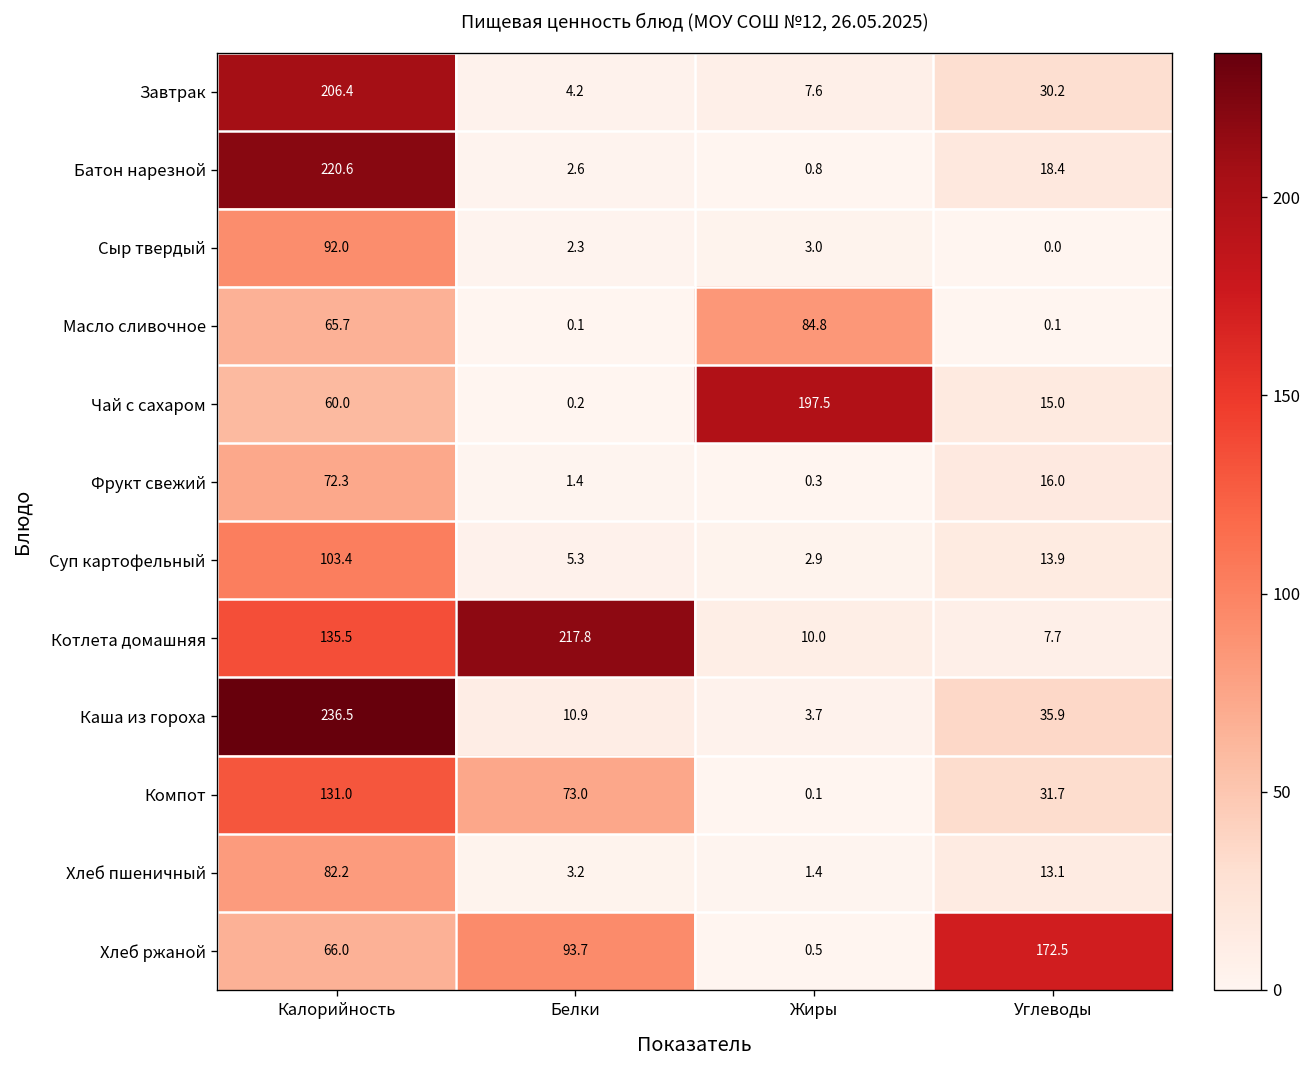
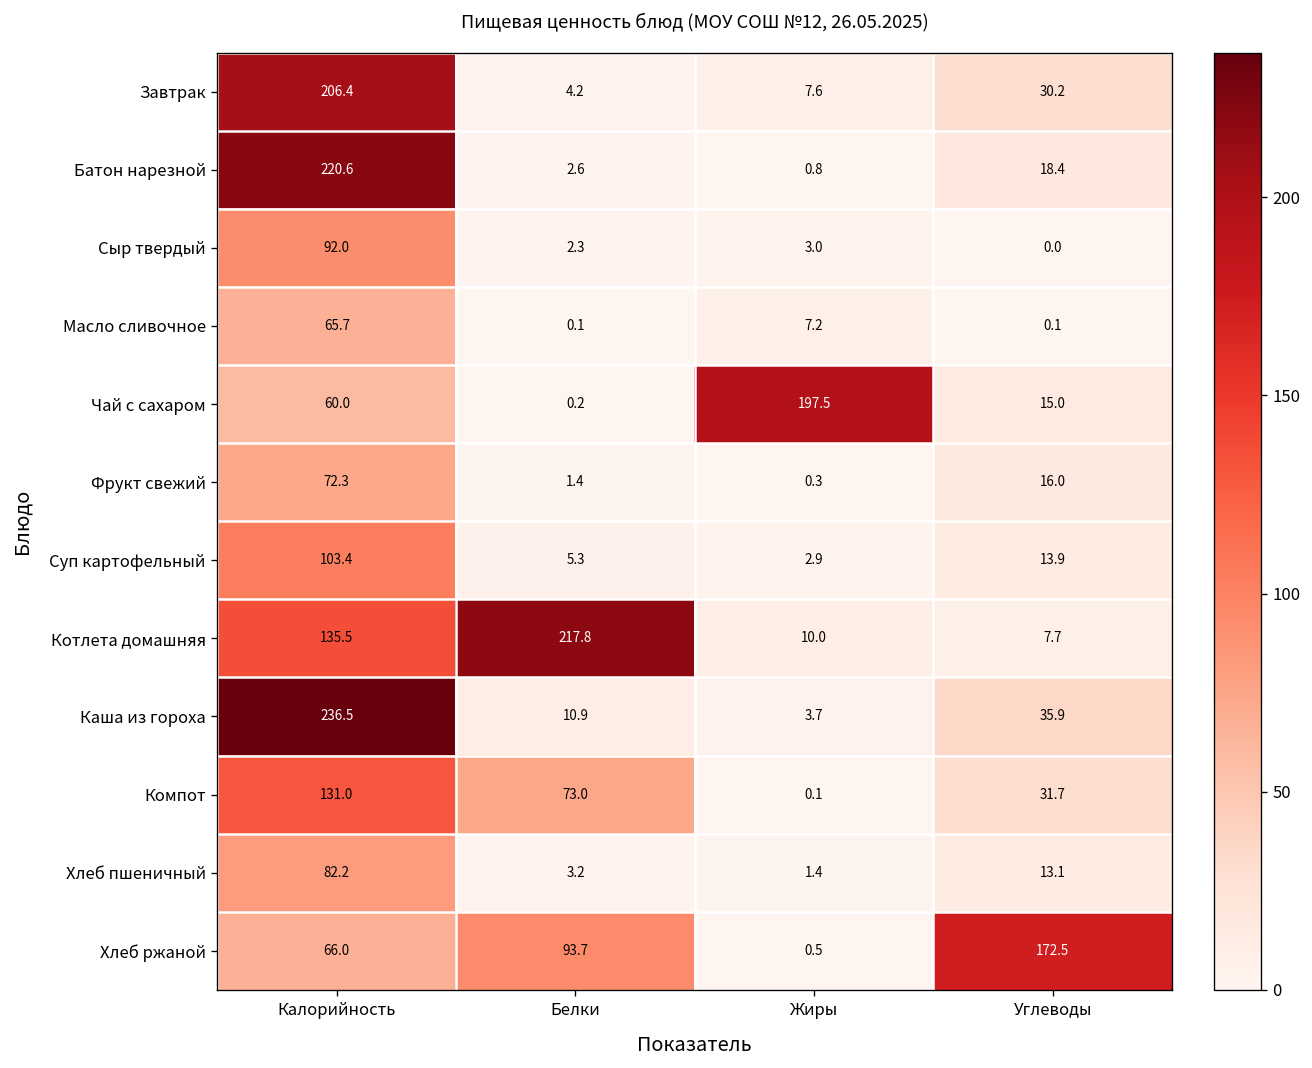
Масло сливочное, Жиры: 84.8 -> 7.2
